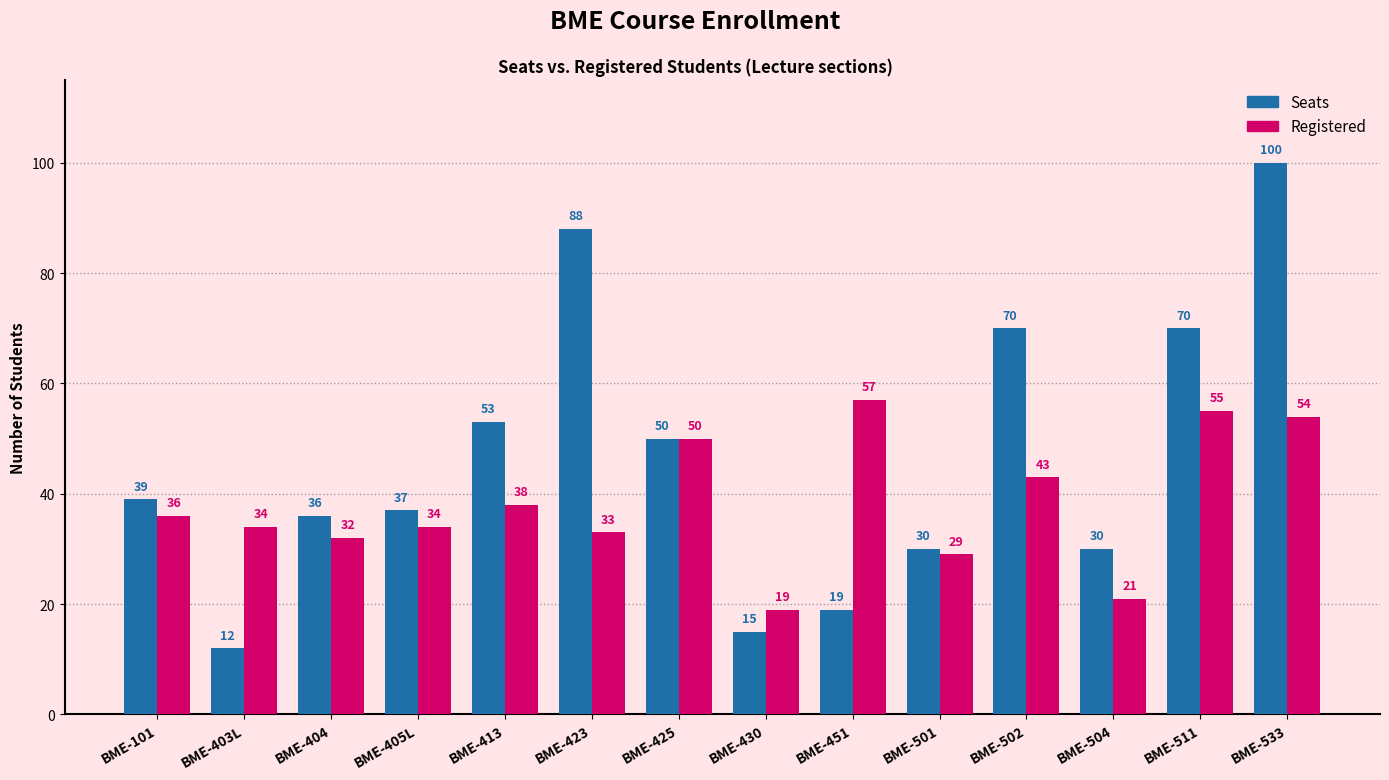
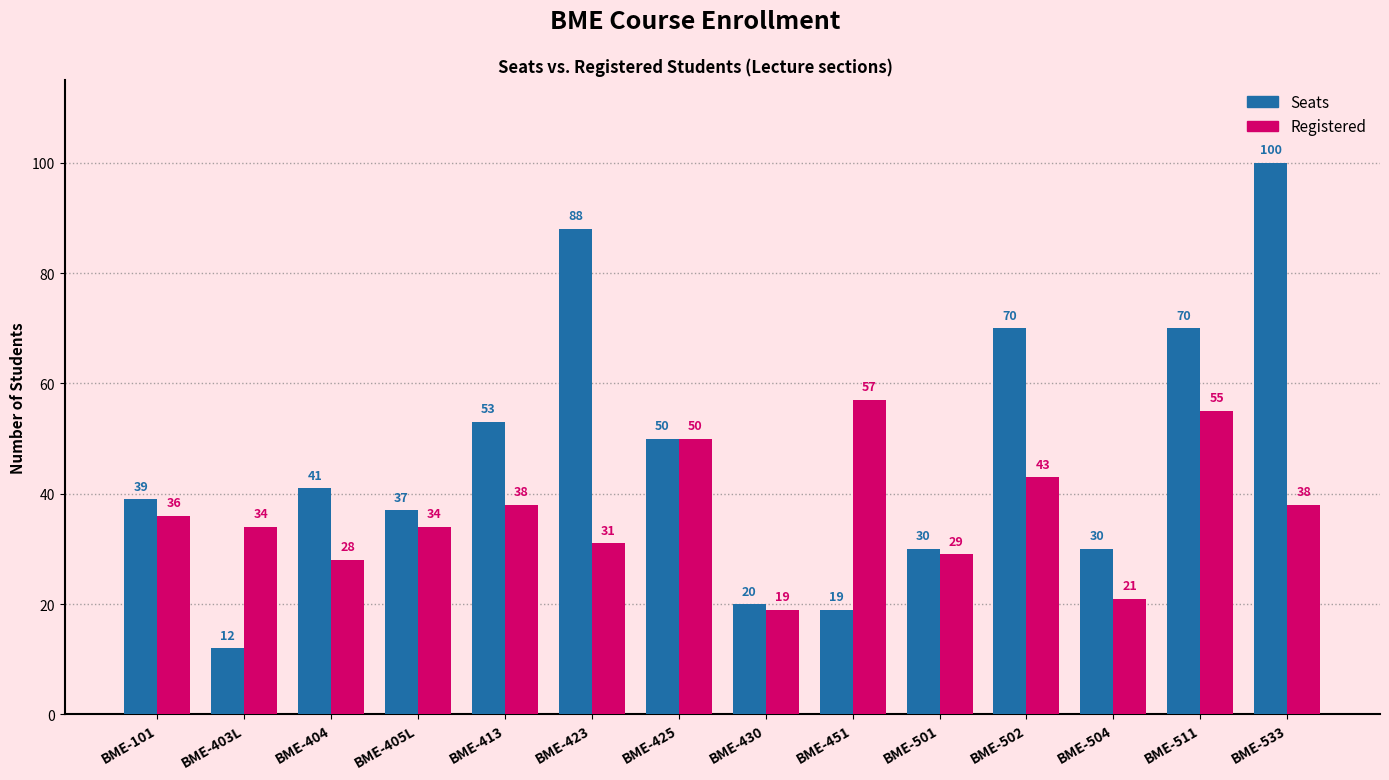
Seats, BME-404: 36 -> 41
Registered, BME-404: 32 -> 28
Registered, BME-423: 33 -> 31
Seats, BME-430: 15 -> 20
Registered, BME-533: 54 -> 38
